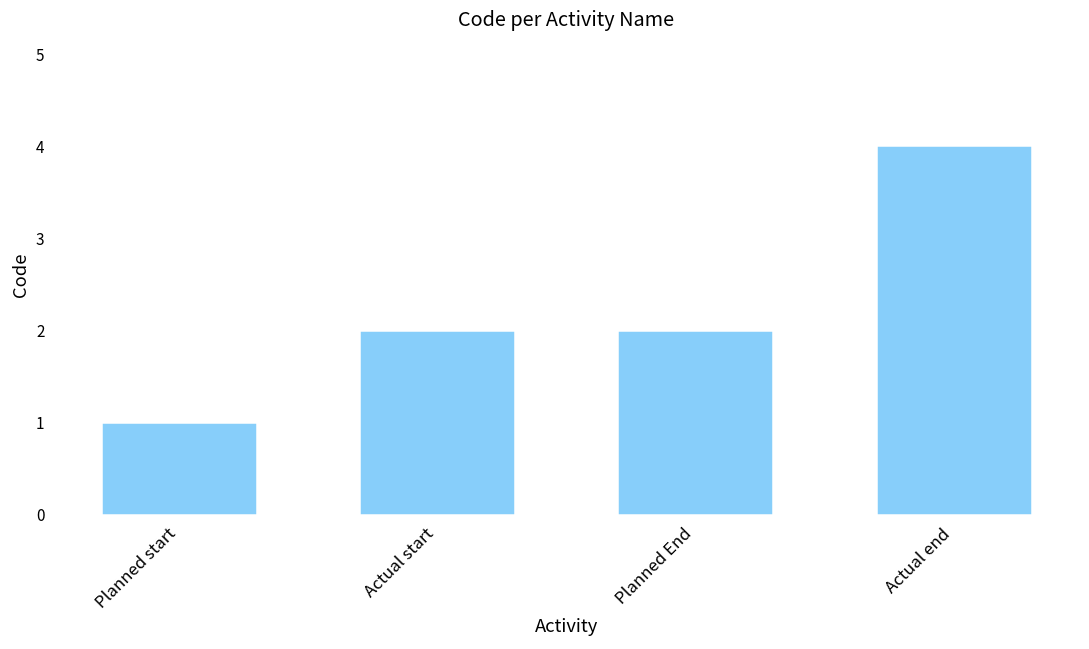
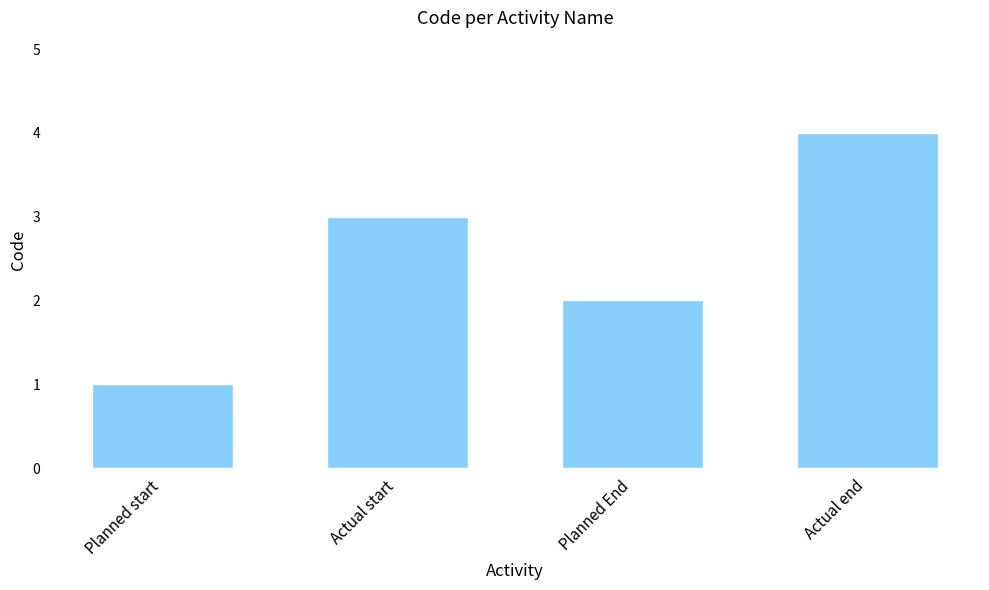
Actual start: 2 -> 3
